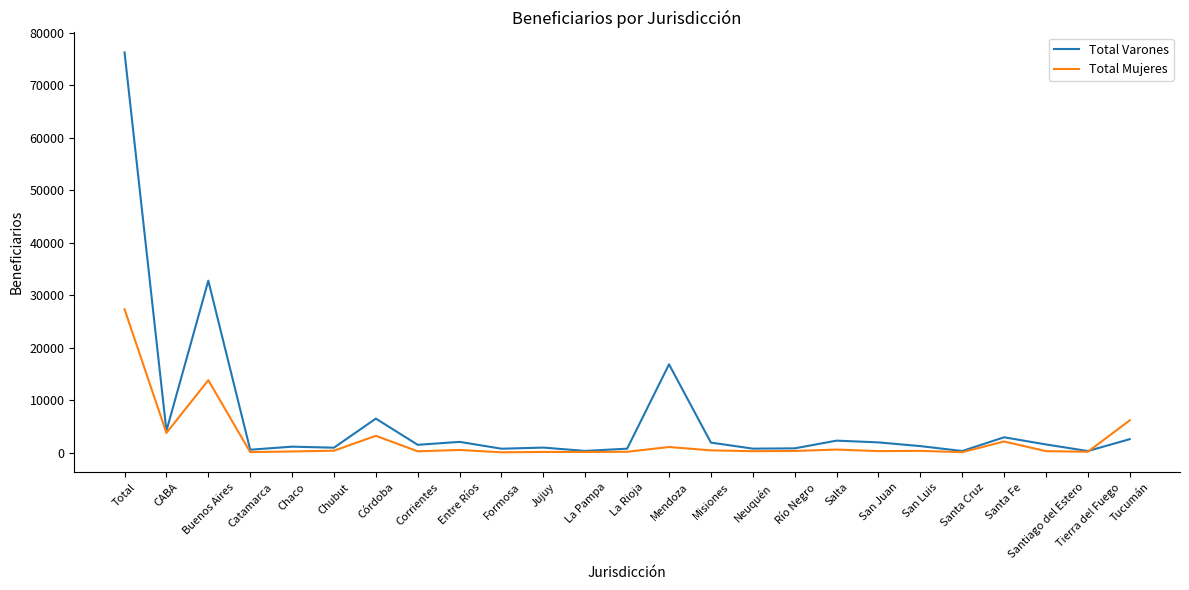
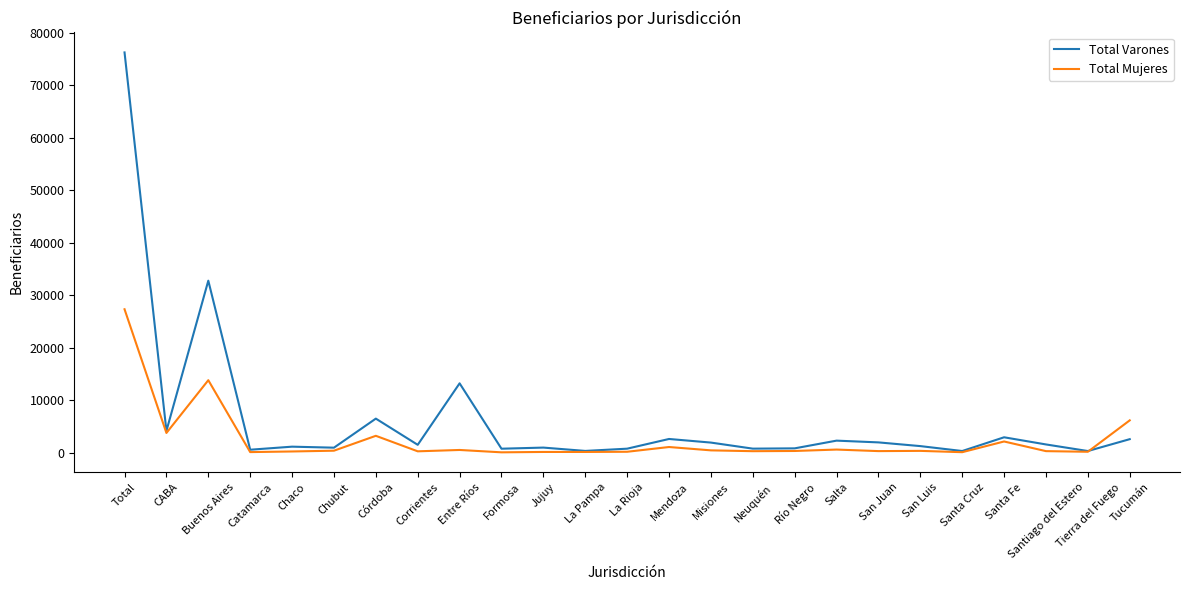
Total Varones, Entre Ríos: 2000 -> 13000
Total Varones, Mendoza: 17000 -> 3000
